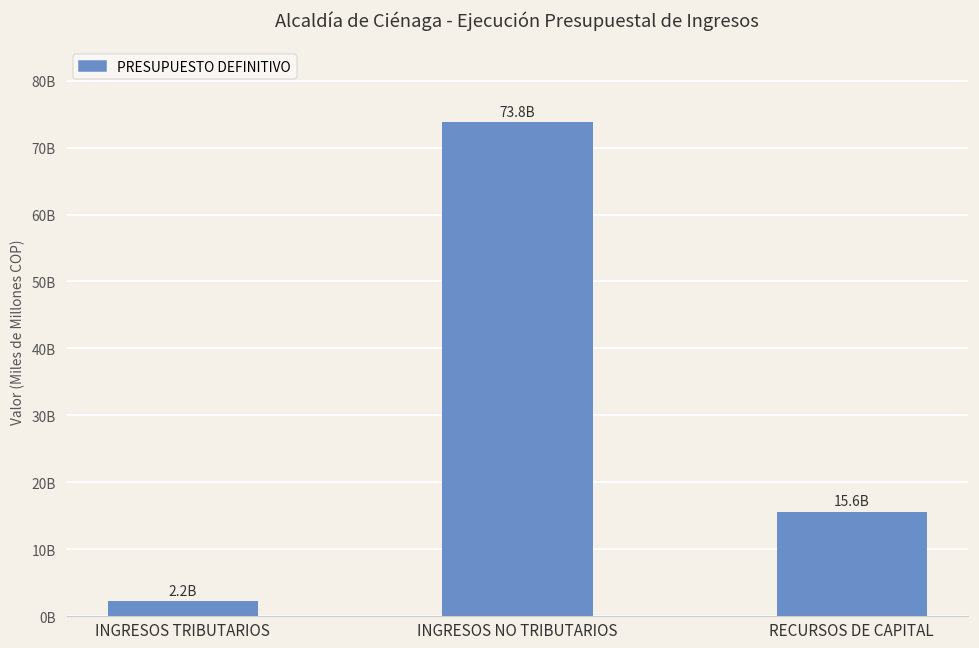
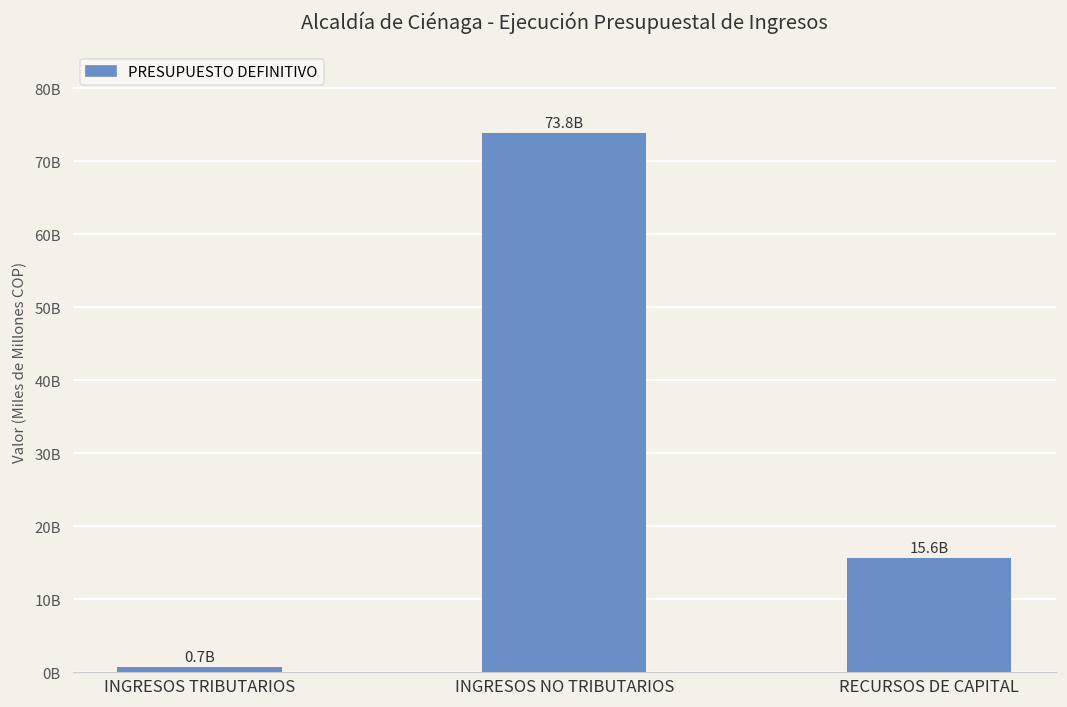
INGRESOS TRIBUTARIOS: 2.2B -> 0.7B
